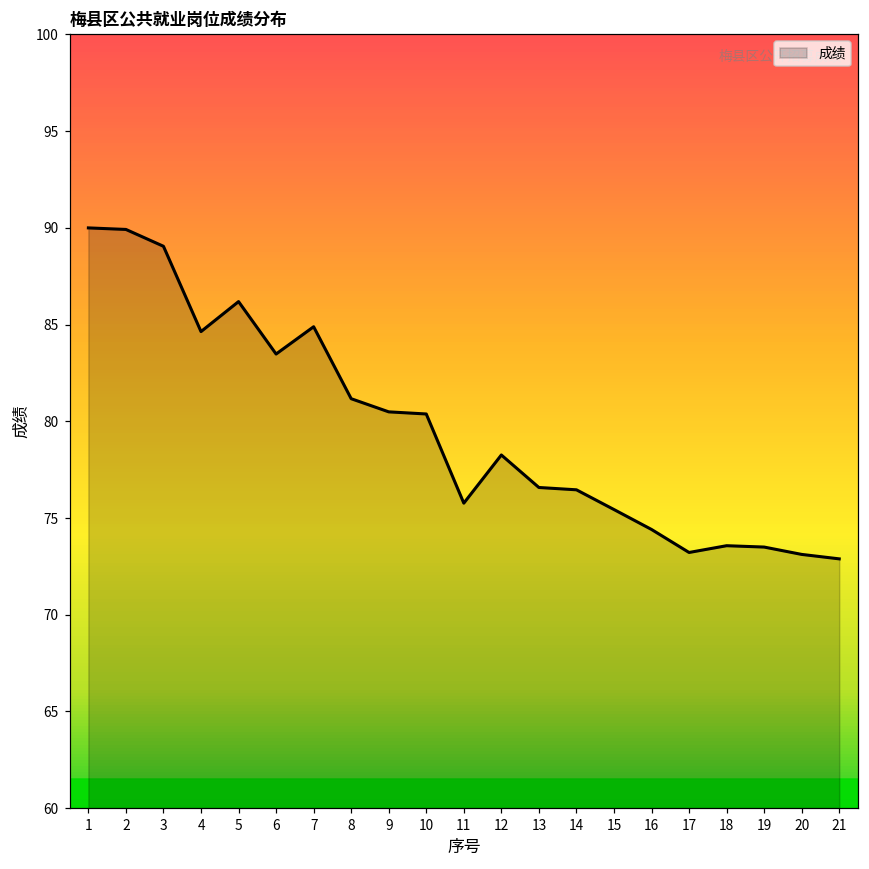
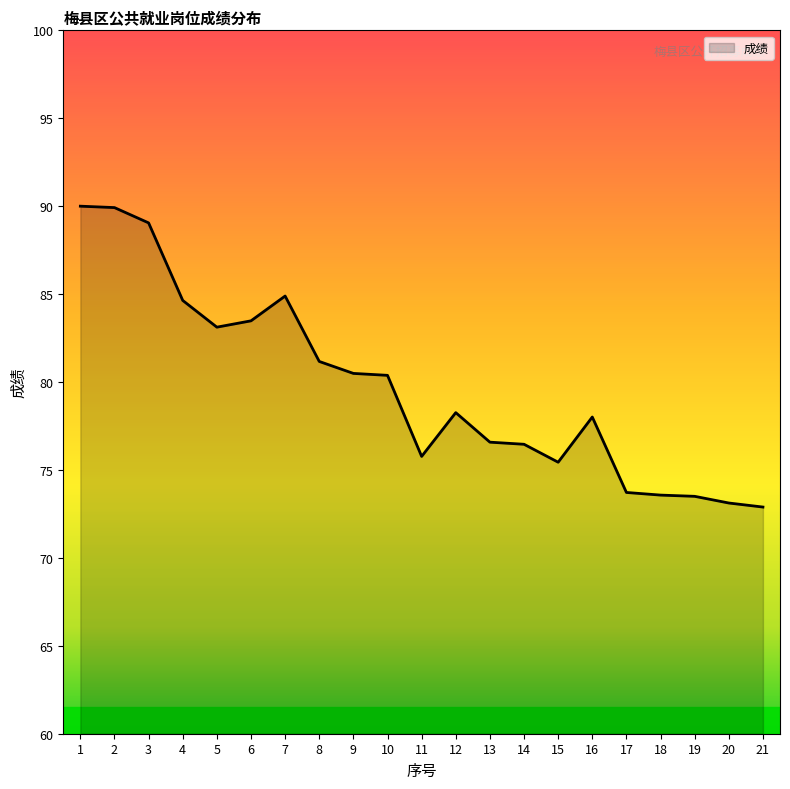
5: 86.2 -> 83.1
16: 74.4 -> 78.0
17: 73.2 -> 73.7
